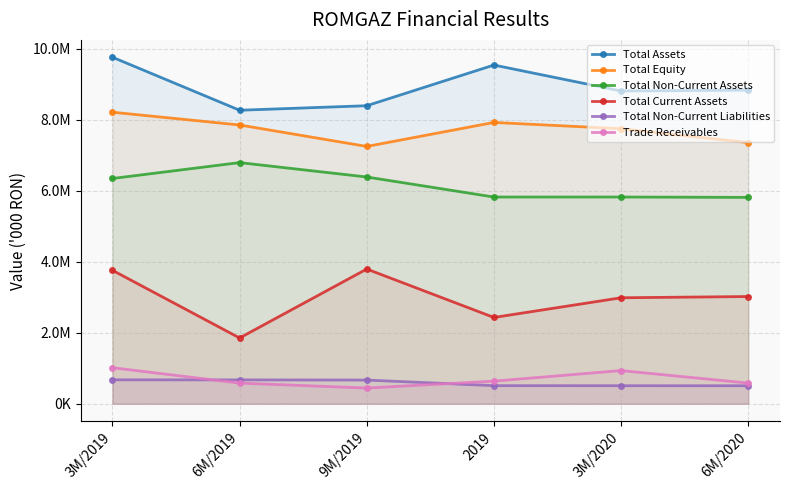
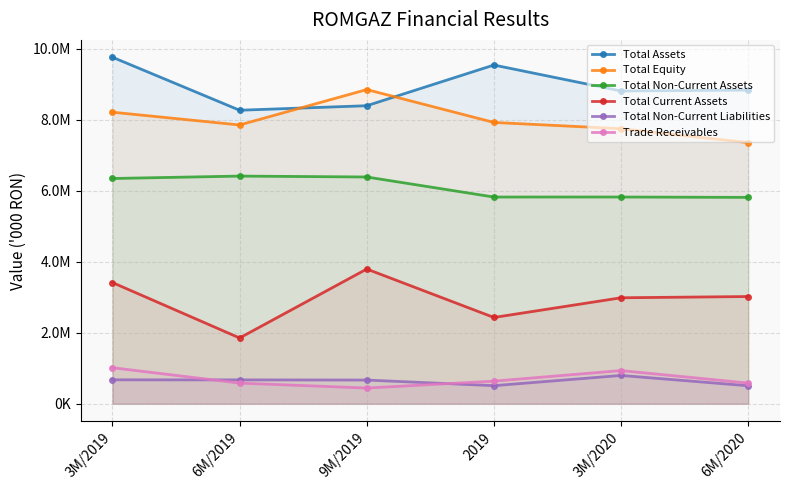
Total Current Assets, 3M/2019: 3800000 -> 3400000
Total Non-Current Assets, 6M/2019: 6800000 -> 6400000
Total Equity, 9M/2019: 7200000 -> 8800000
Total Non-Current Liabilities, 3M/2020: 500000 -> 800000
